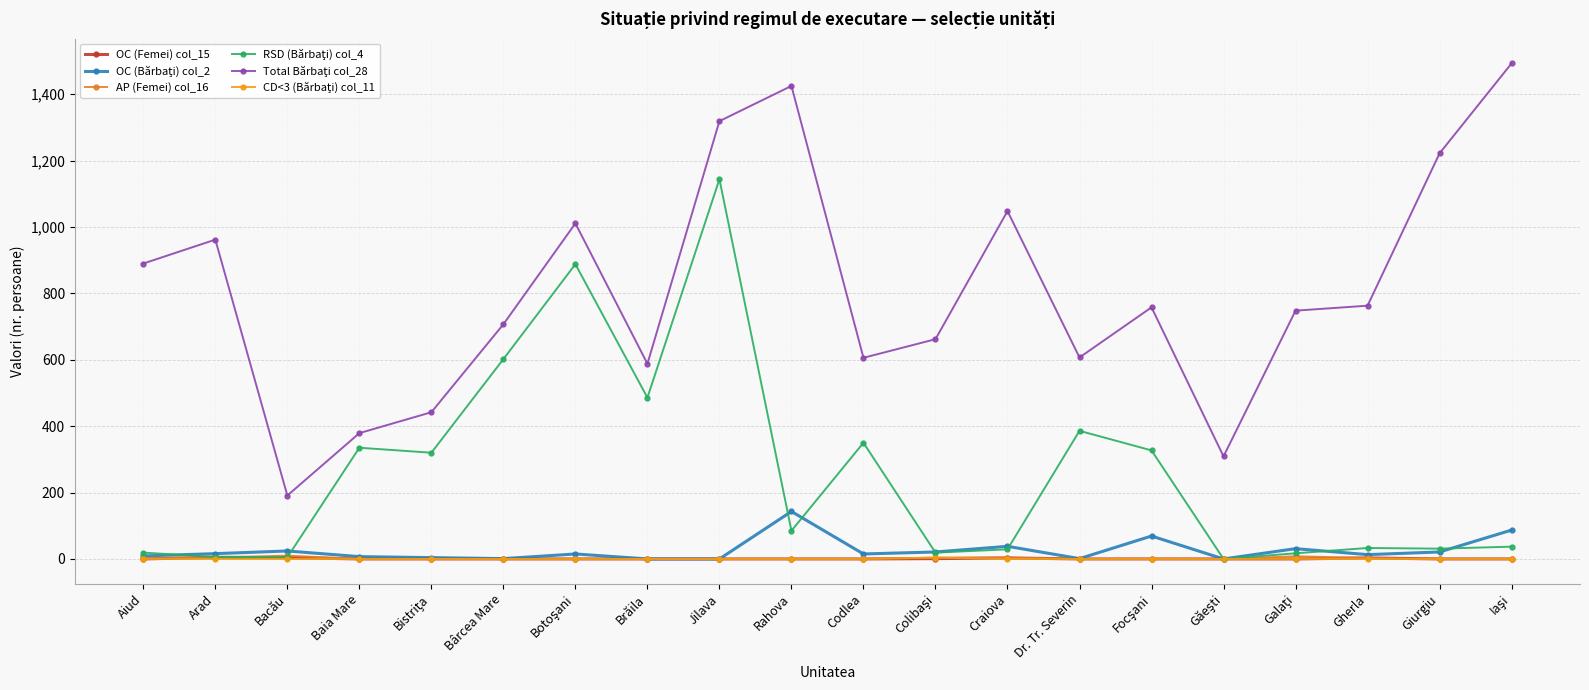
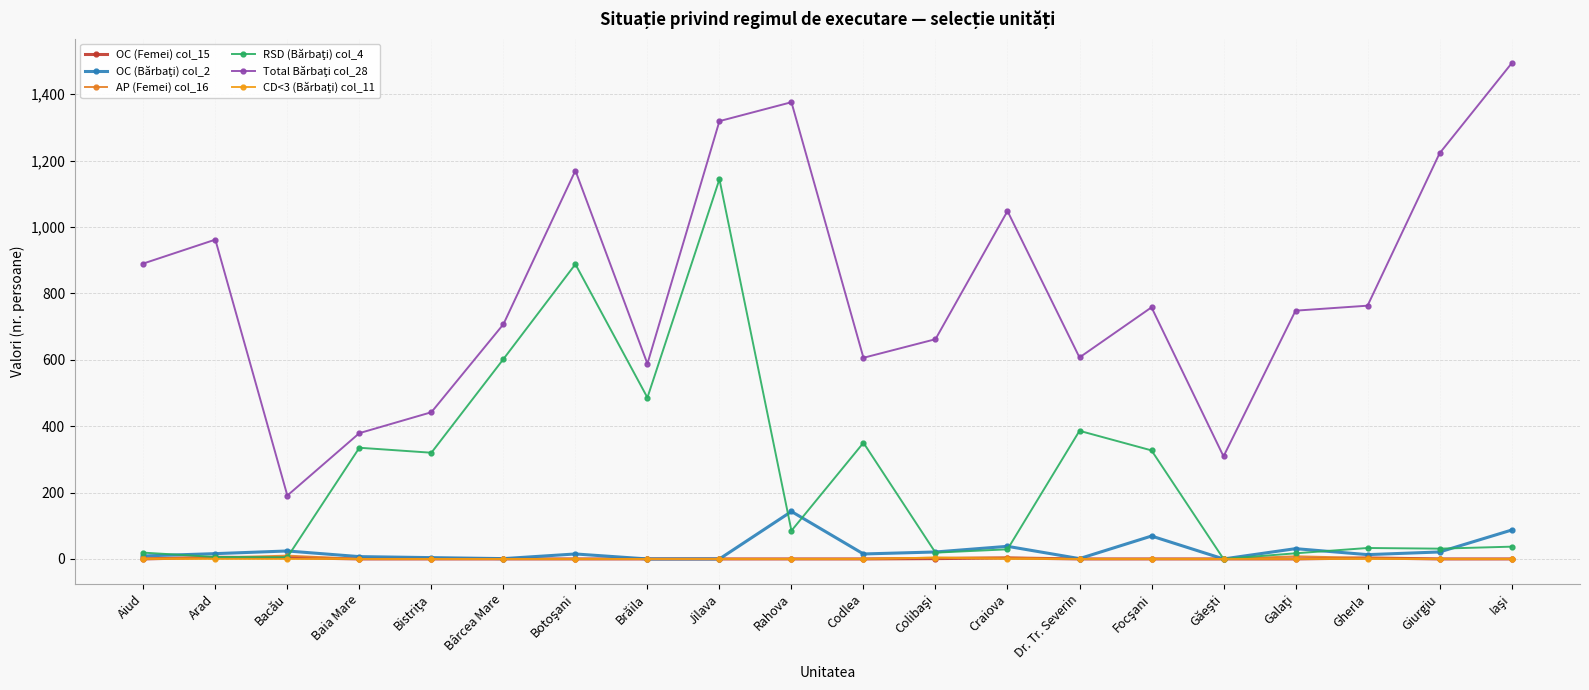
Total Bărbaţi col_28, Botoşani: 1,010 -> 1,170
Total Bărbaţi col_28, Rahova: 1,430 -> 1,380
